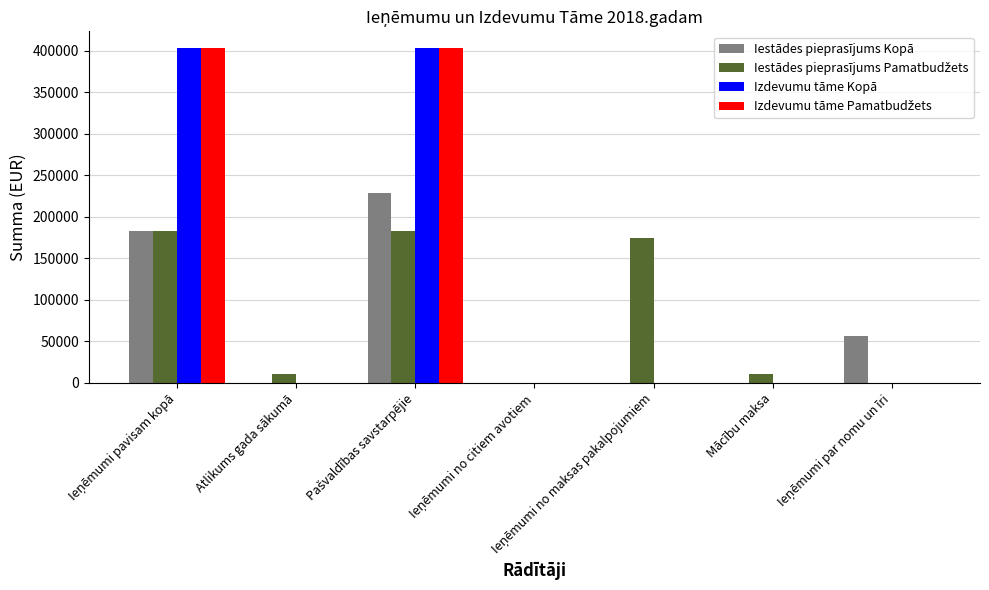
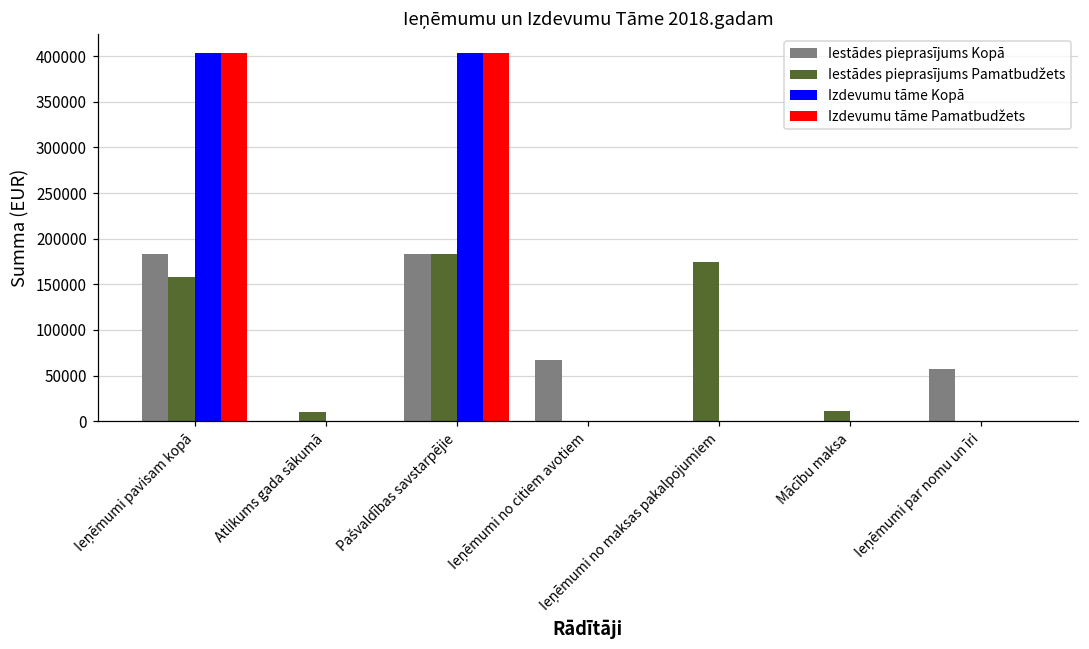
Iestādes pieprasījums Pamatbudžets, Ieņēmumi pavisam kopā: 180000 -> 160000
Iestādes pieprasījums Kopā, Pašvaldības savstarpējie: 230000 -> 180000
Iestādes pieprasījums Kopā, Ieņēmumi no citiem avotiem: 0 -> 70000
